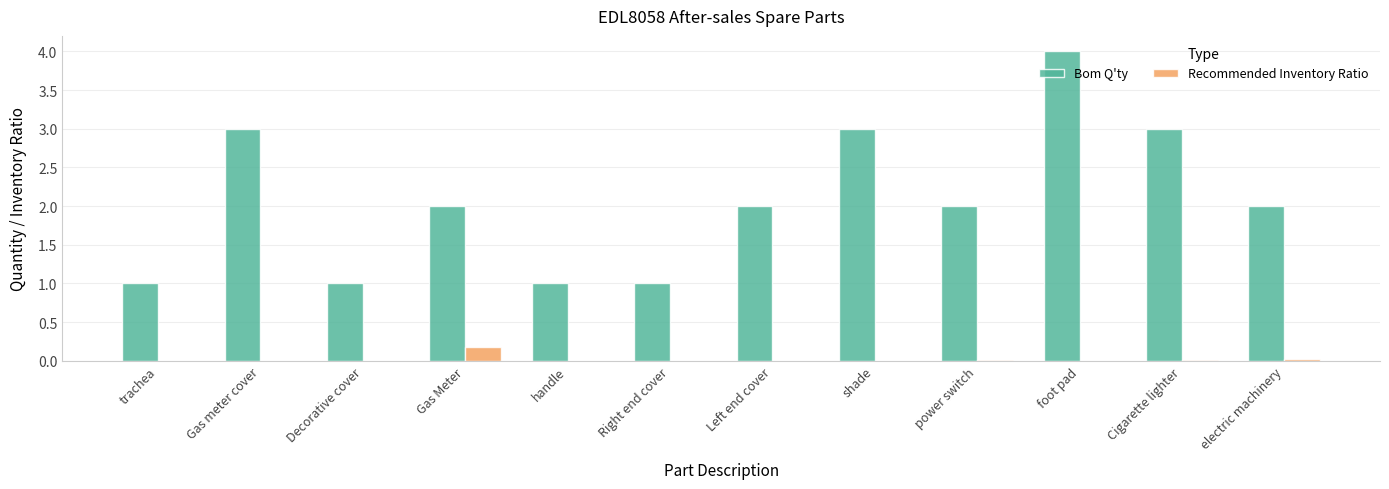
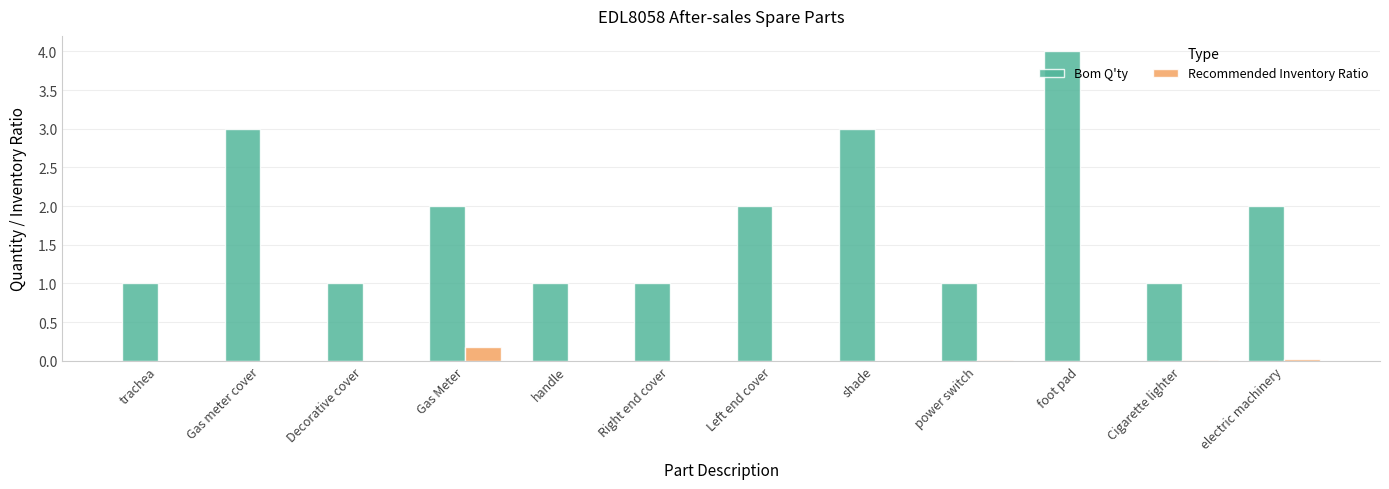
Bom Q'ty, power switch: 2 -> 1
Bom Q'ty, Cigarette lighter: 3 -> 1
